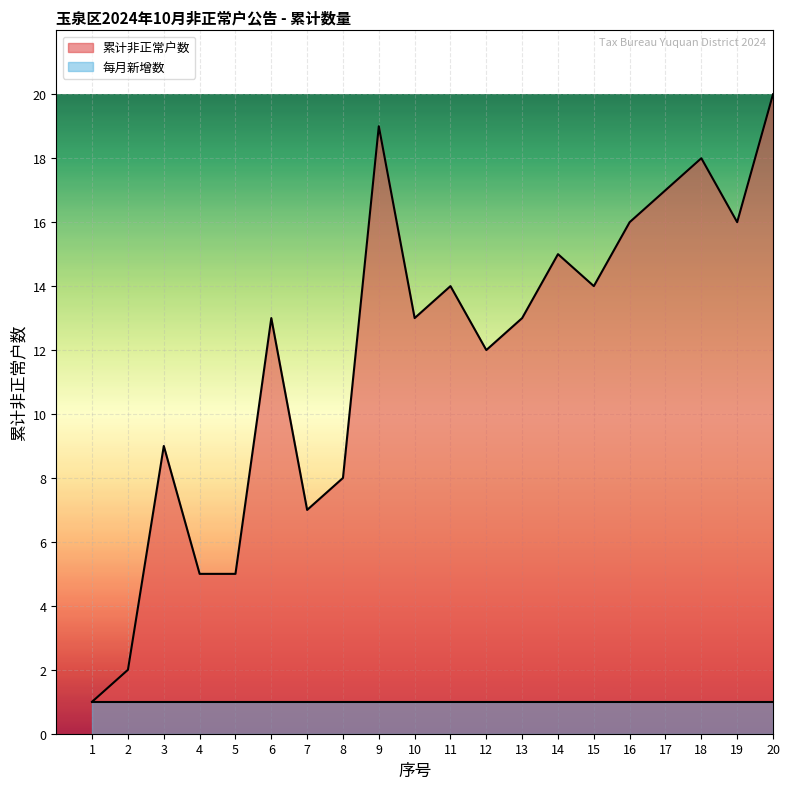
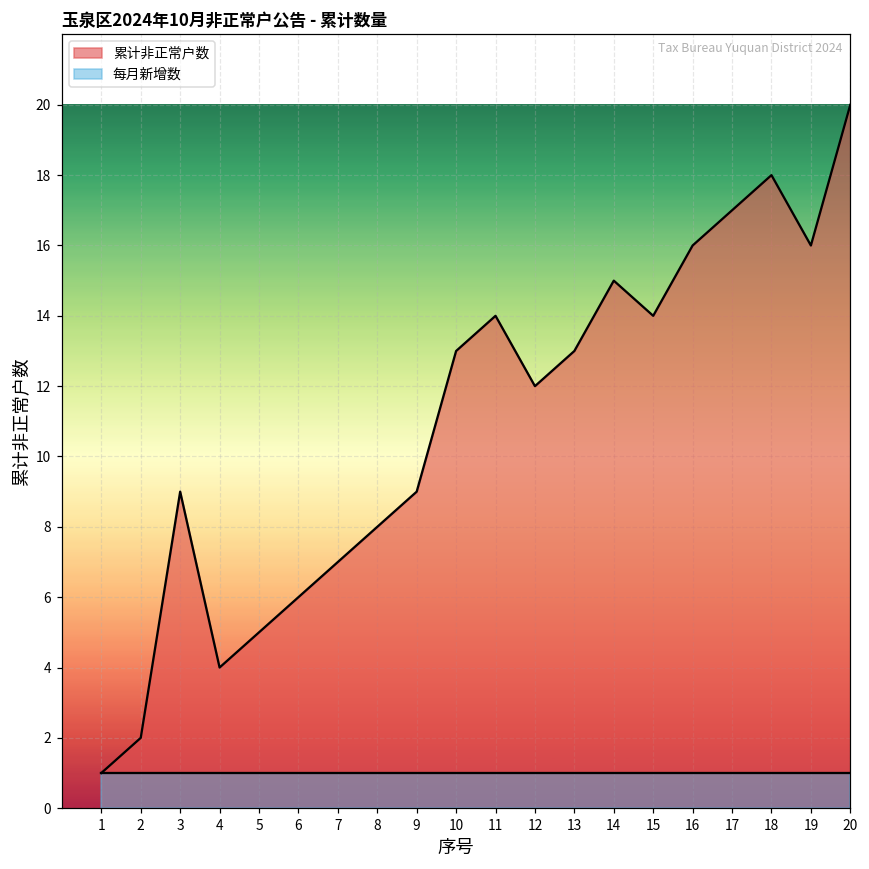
累计非正常户数, 4: 5 -> 4
累计非正常户数, 6: 13 -> 6
累计非正常户数, 9: 19 -> 9
